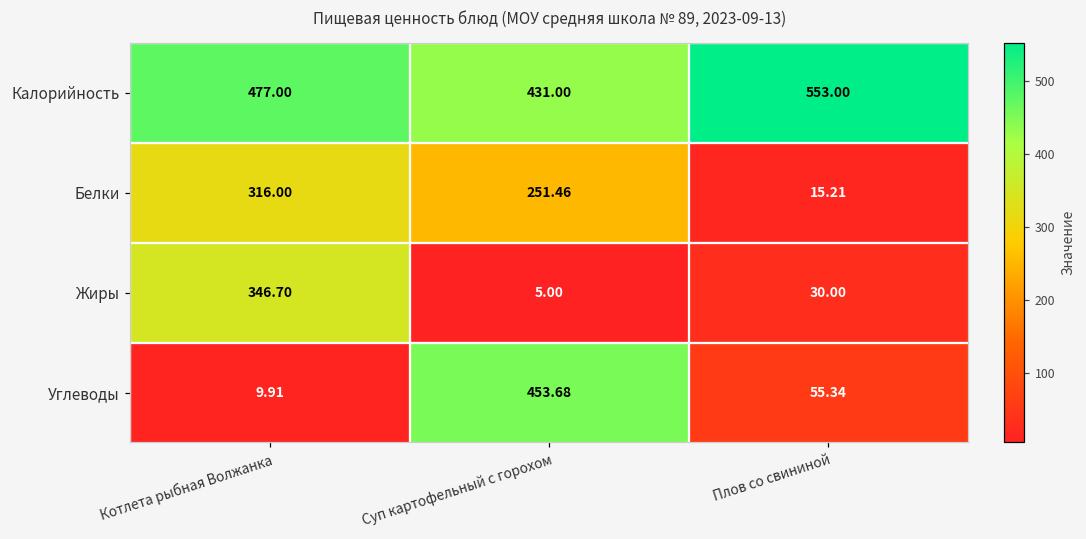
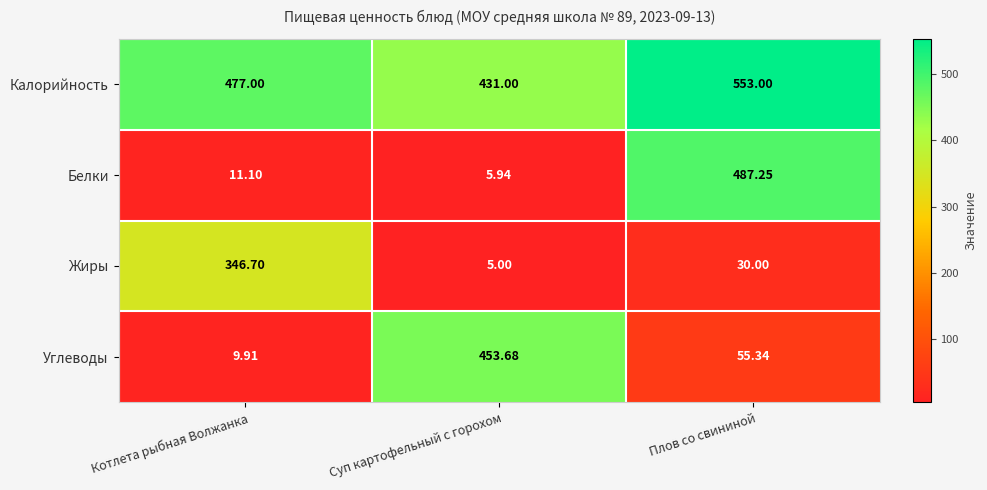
Белки, Котлета рыбная Волжанка: 316.00 -> 11.10
Белки, Суп картофельный с горохом: 251.46 -> 5.94
Белки, Плов со свининой: 15.21 -> 487.25
